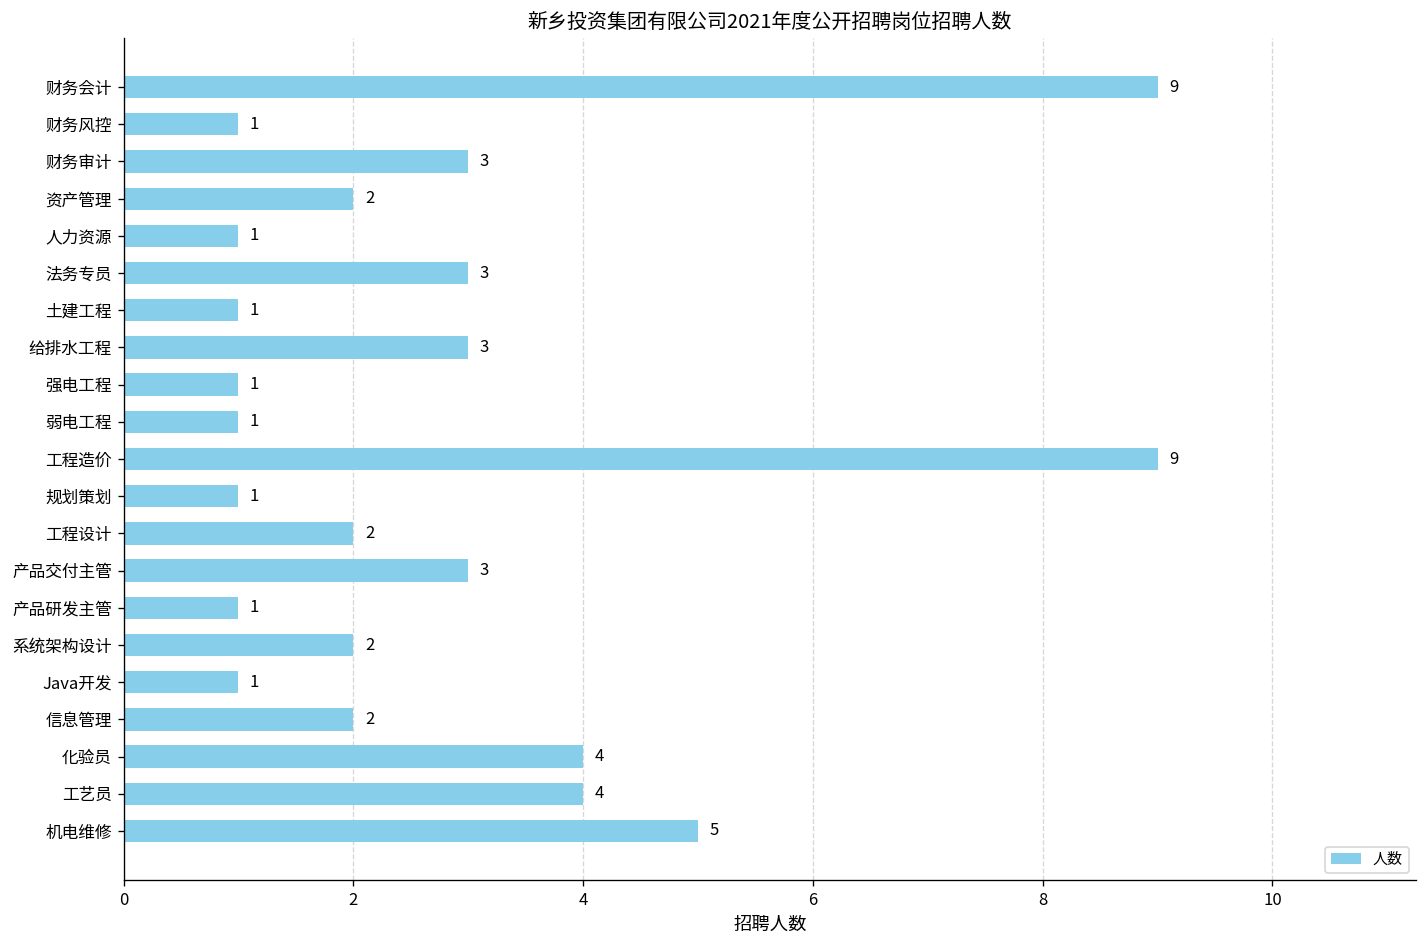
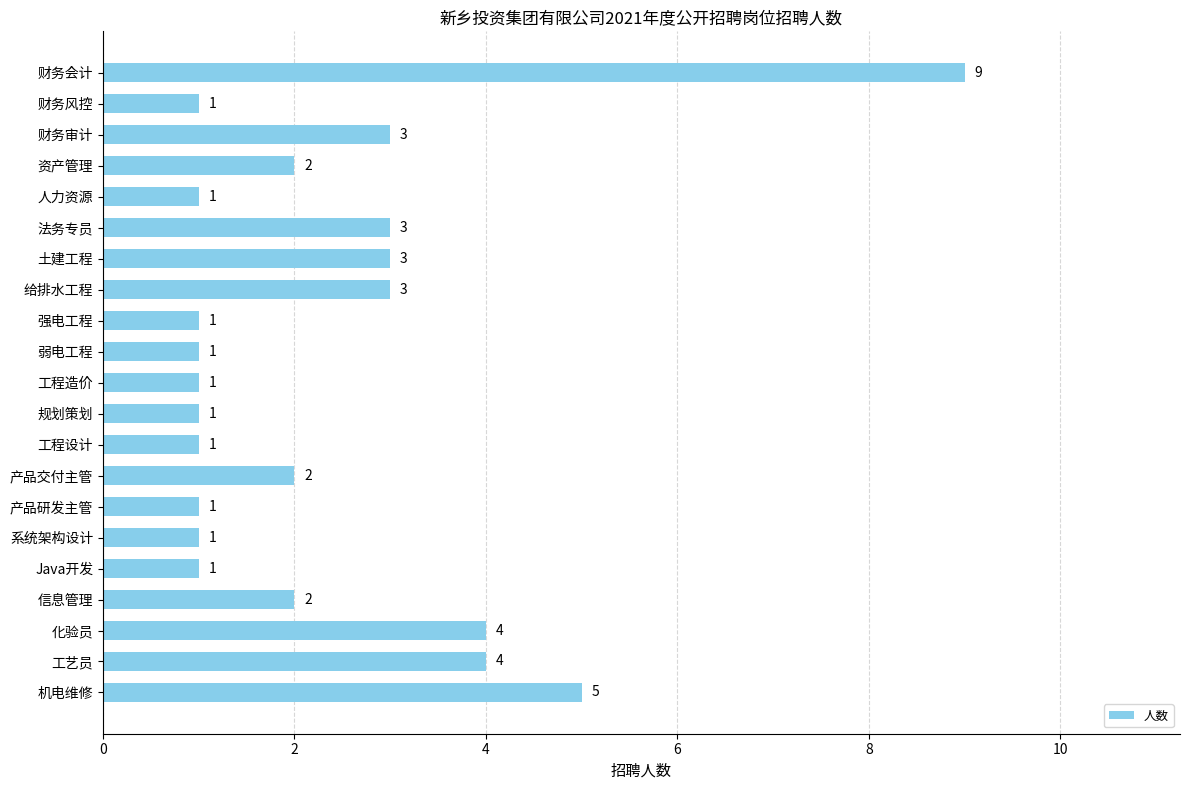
土建工程: 1 -> 3
工程造价: 9 -> 1
工程设计: 2 -> 1
产品交付主管: 3 -> 2
系统架构设计: 2 -> 1
